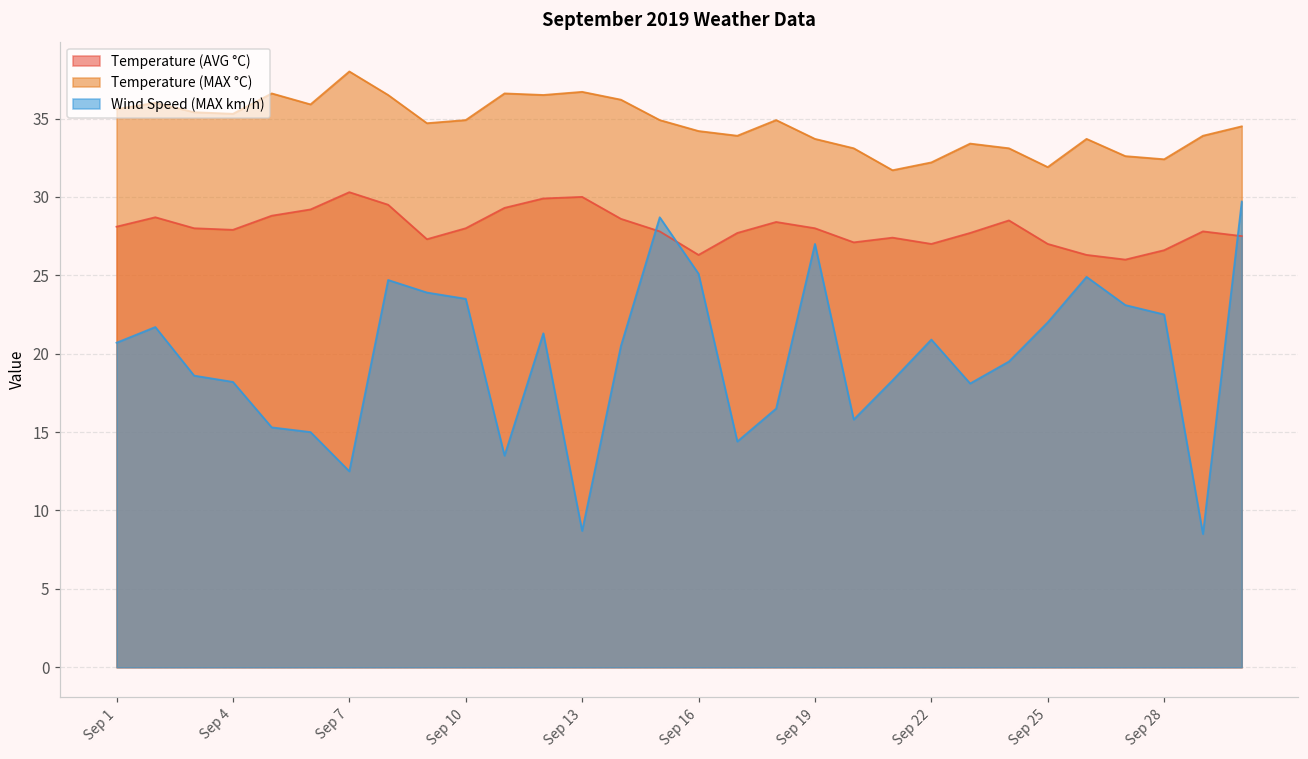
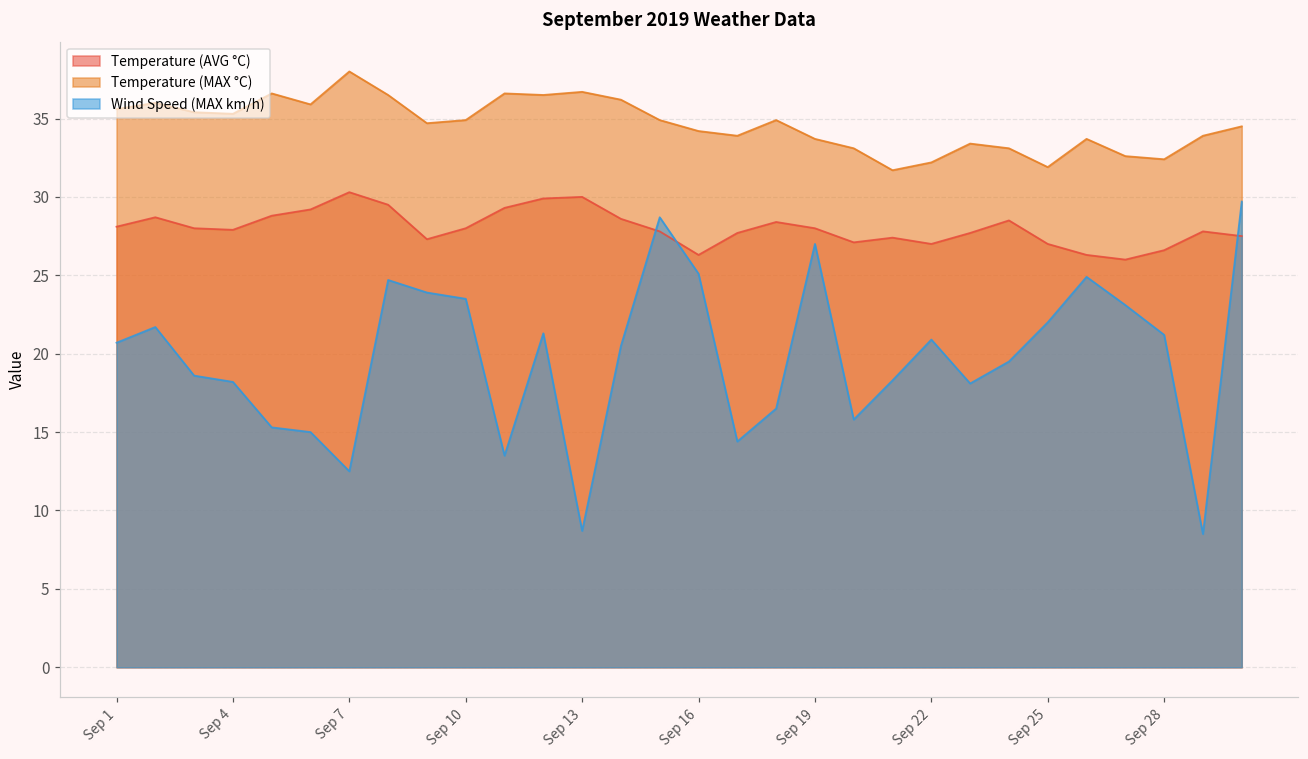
Wind Speed (MAX km/h), Sep 28: 22.5 -> 21.2
